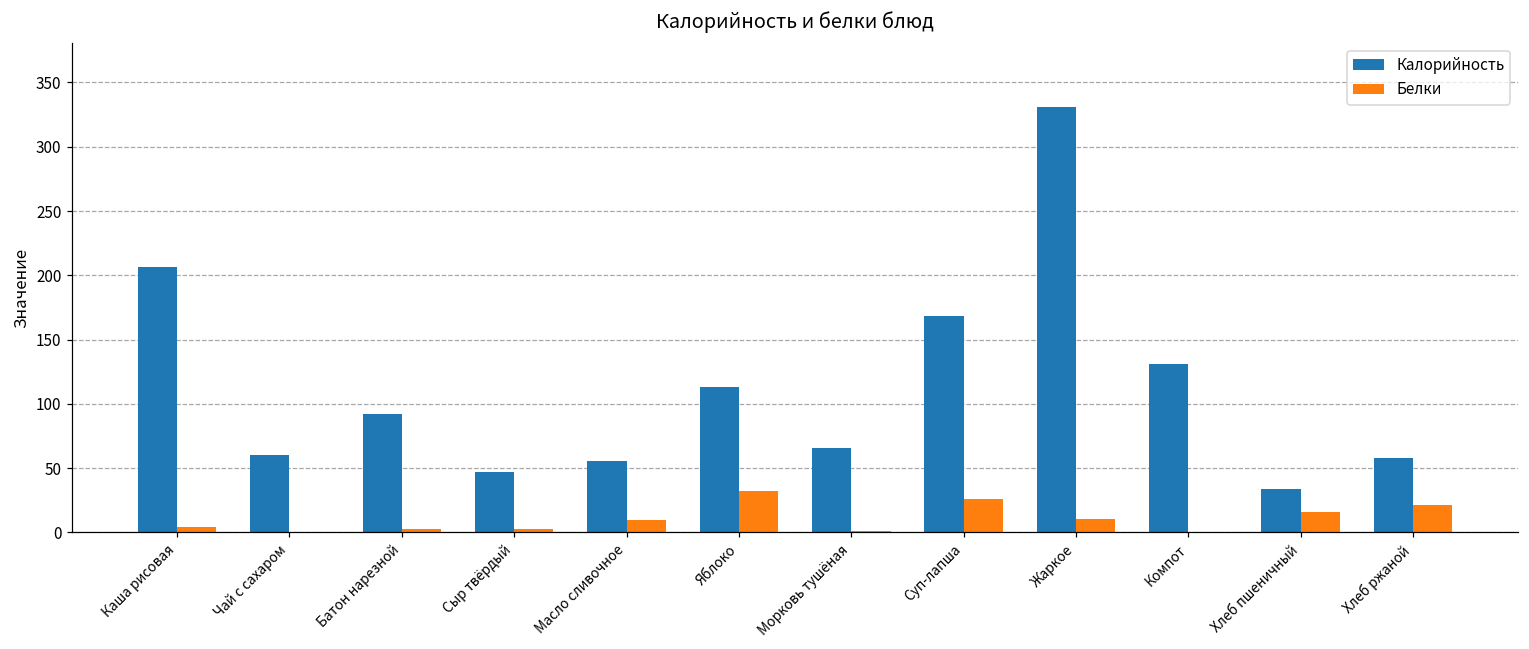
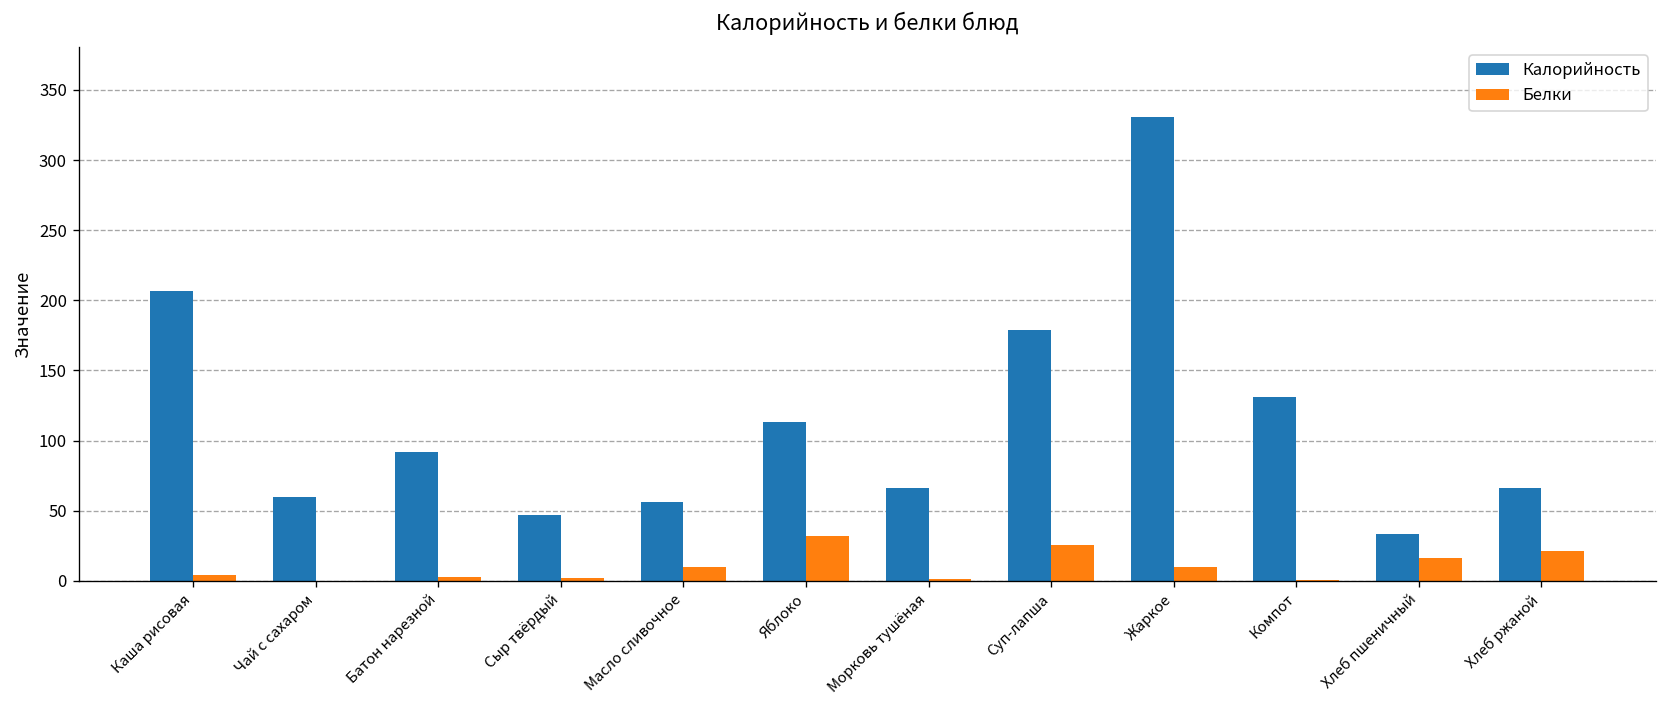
Калорийность, Суп-лапша: 168 -> 179
Калорийность, Хлеб ржаной: 58 -> 66
